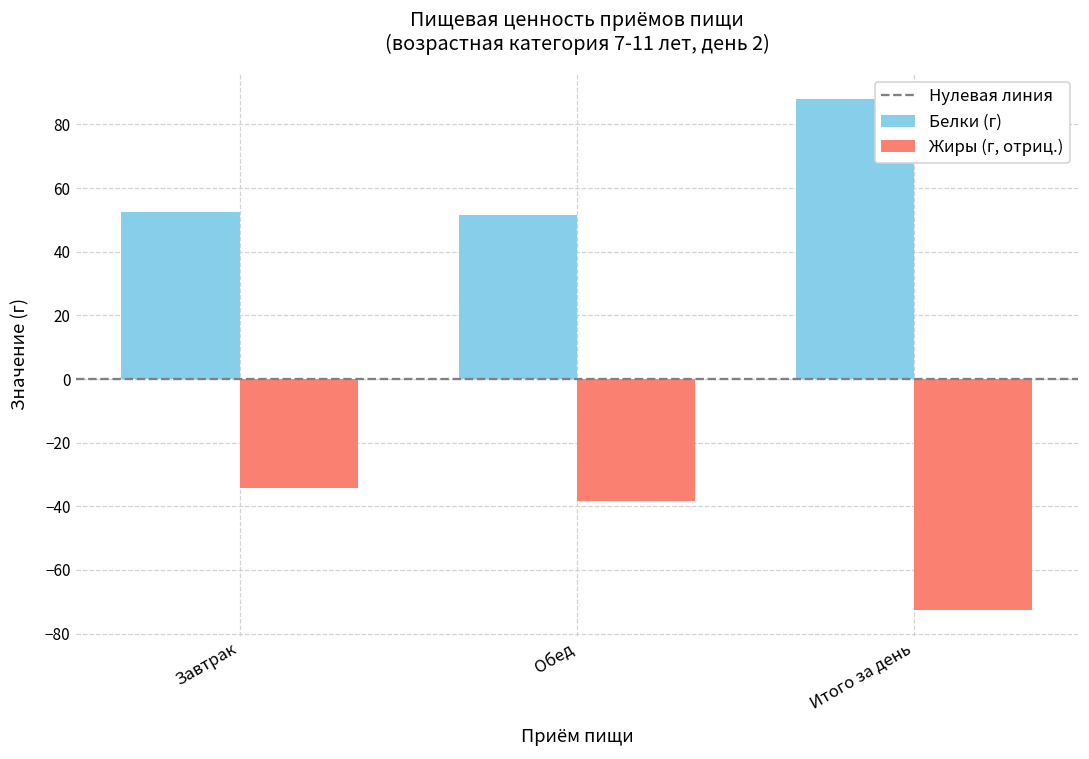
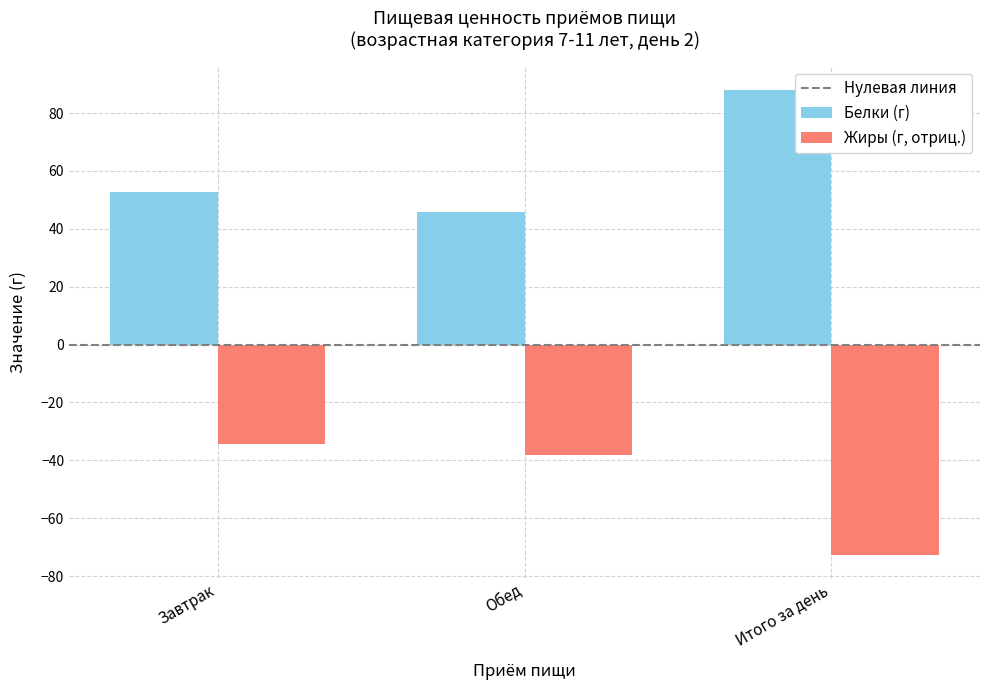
Белки (г), Обед: 51 -> 46
